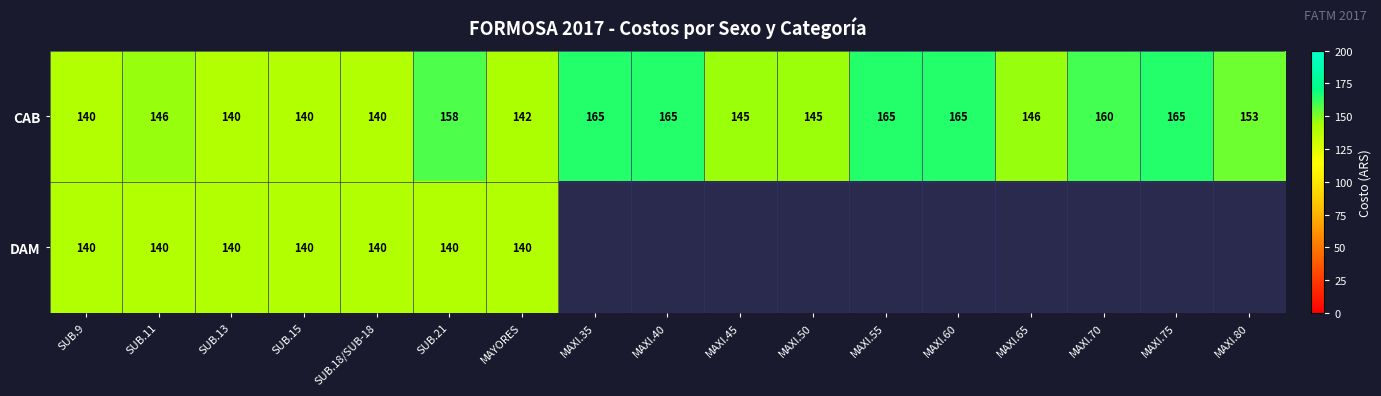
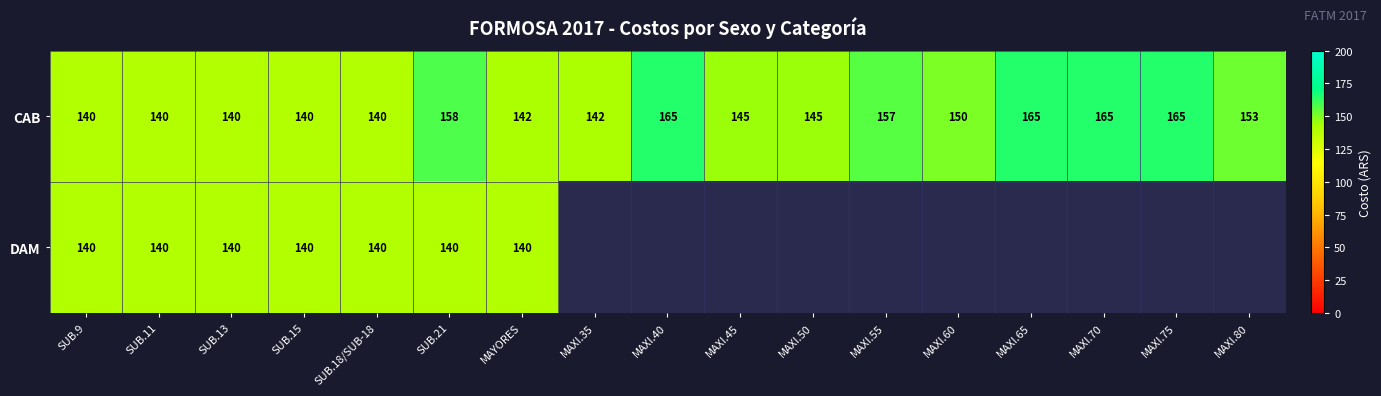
CAB, SUB.11: 146 -> 140
CAB, MAXI.35: 165 -> 142
CAB, MAXI.55: 165 -> 157
CAB, MAXI.60: 165 -> 150
CAB, MAXI.65: 146 -> 165
CAB, MAXI.70: 160 -> 165
